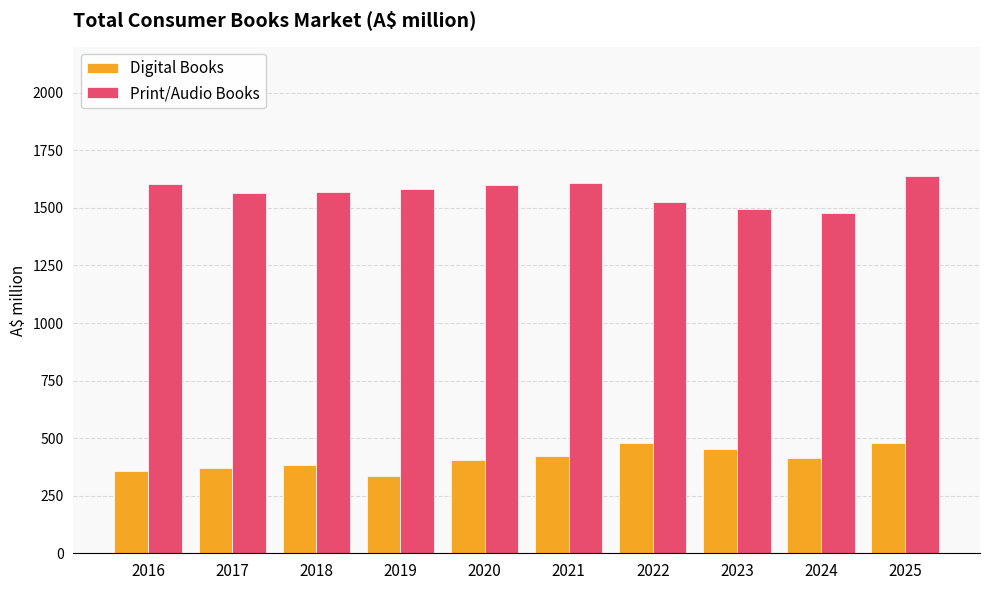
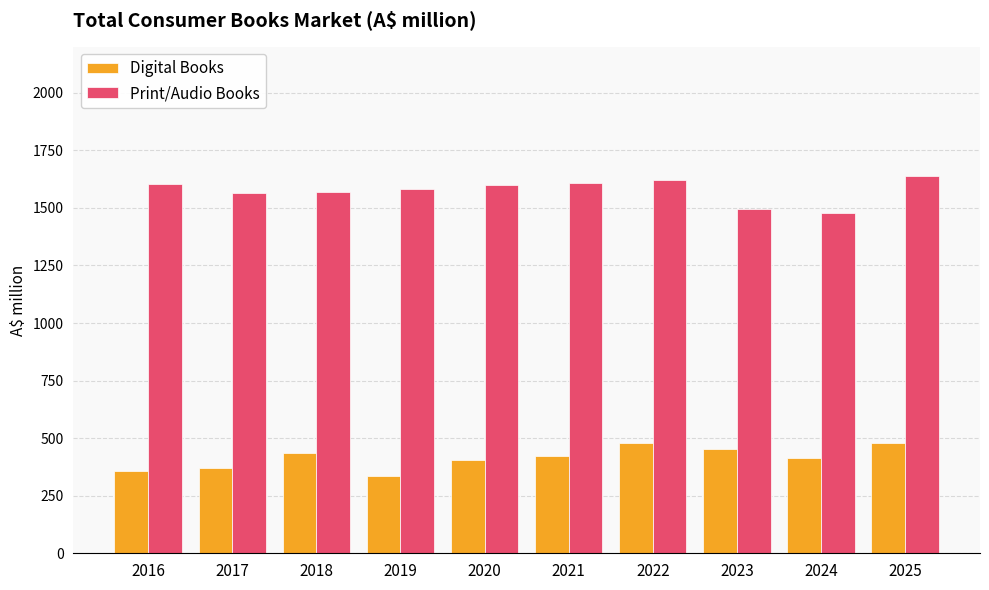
Digital Books, 2018: 380 -> 440
Print/Audio Books, 2022: 1520 -> 1620
